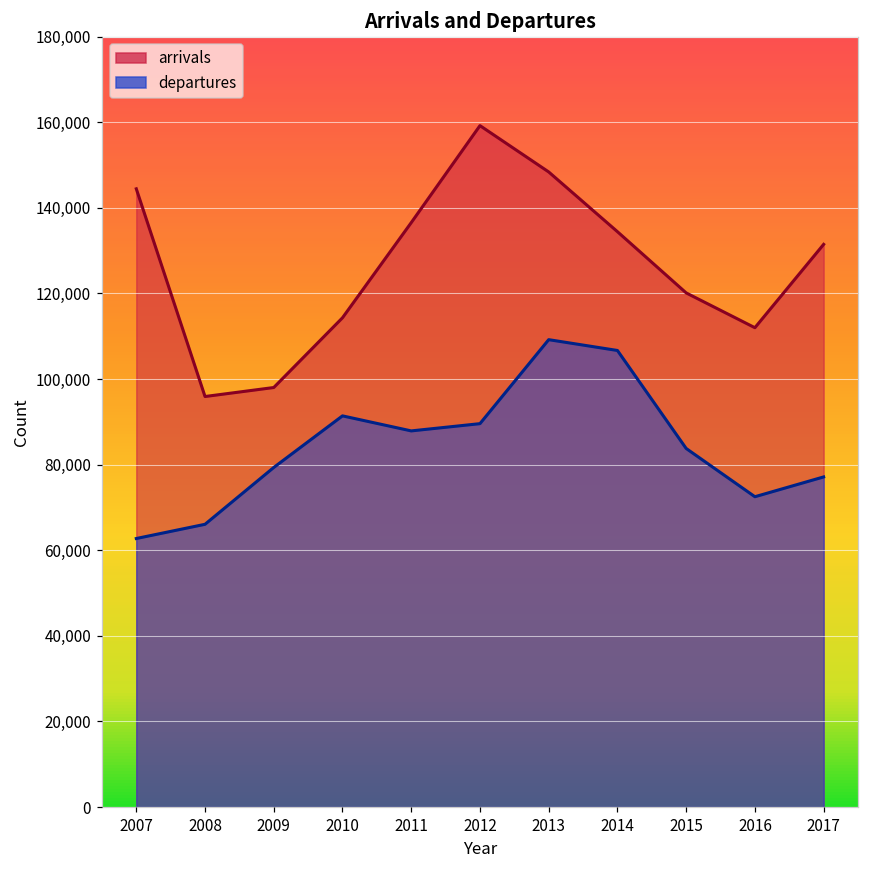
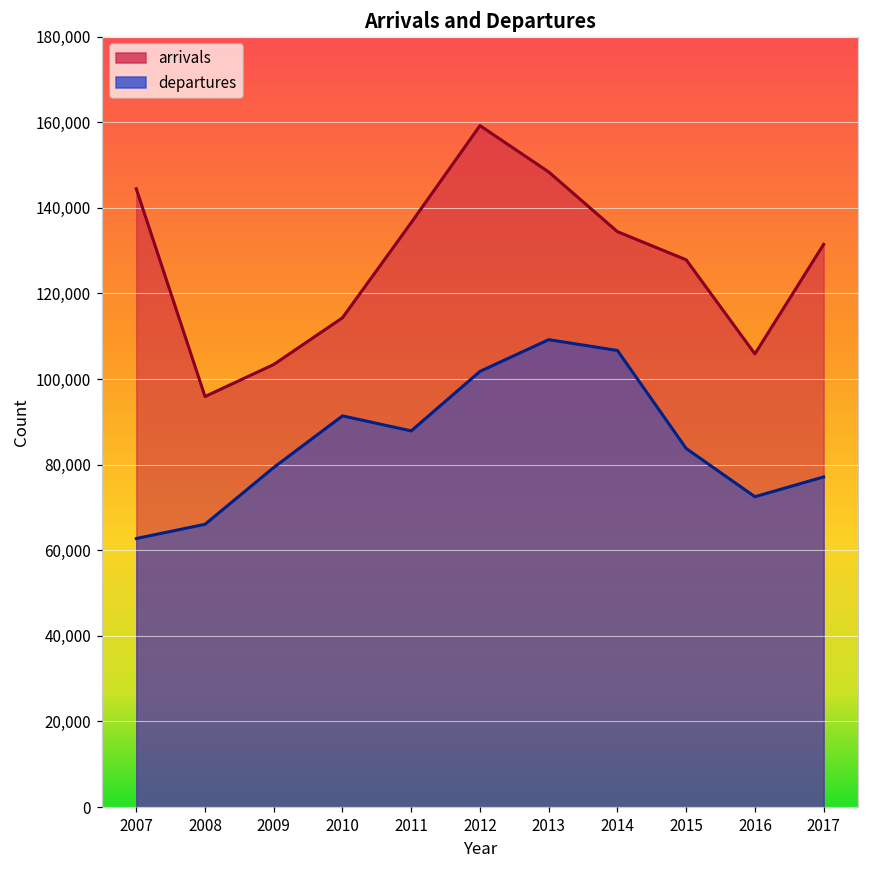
arrivals, 2009: 98,000 -> 103,000
departures, 2012: 90,000 -> 102,000
arrivals, 2015: 120,000 -> 128,000
arrivals, 2016: 112,000 -> 106,000
